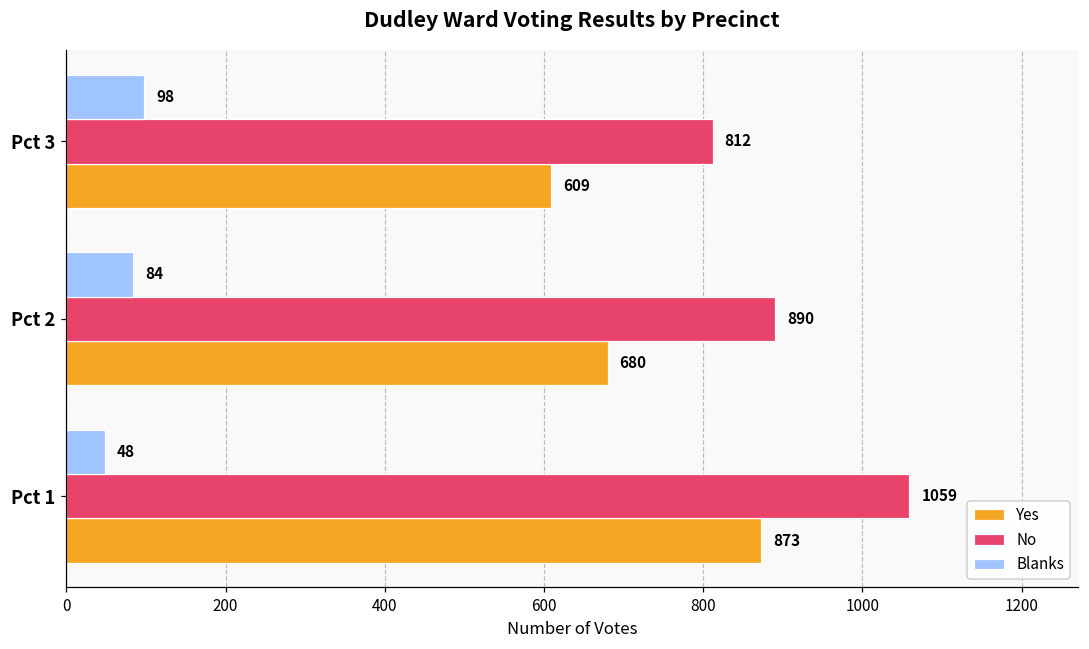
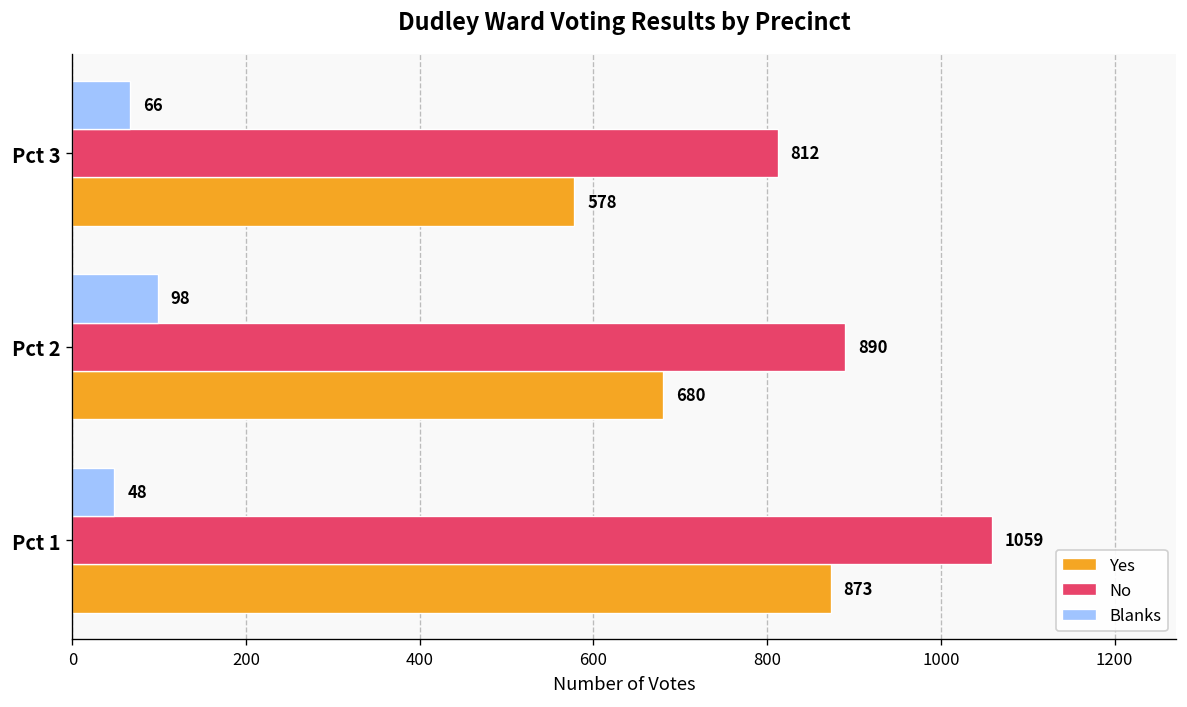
Blanks, Pct 3: 98 -> 66
Yes, Pct 3: 609 -> 578
Blanks, Pct 2: 84 -> 98
